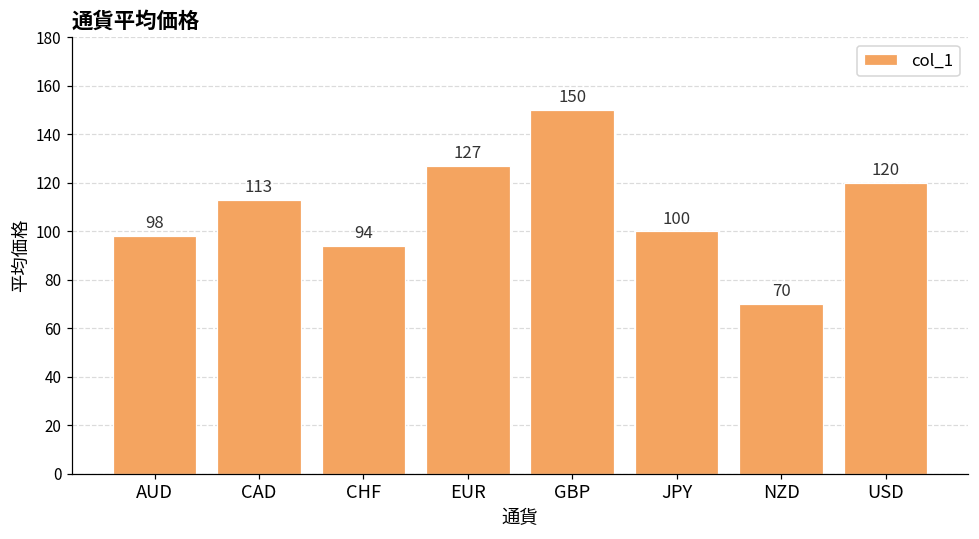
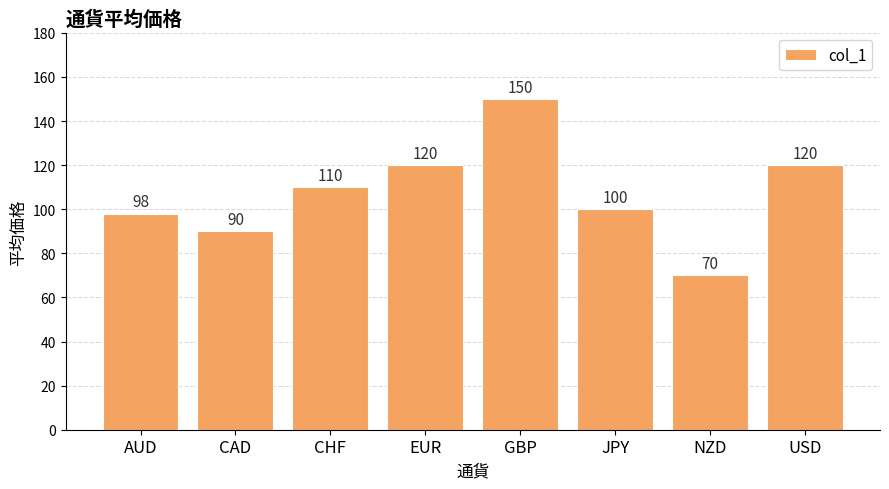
CAD: 113 -> 90
CHF: 94 -> 110
EUR: 127 -> 120
